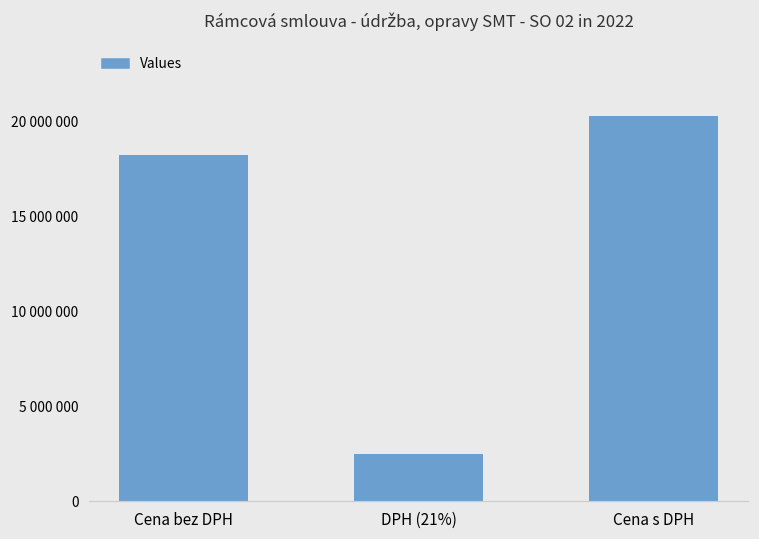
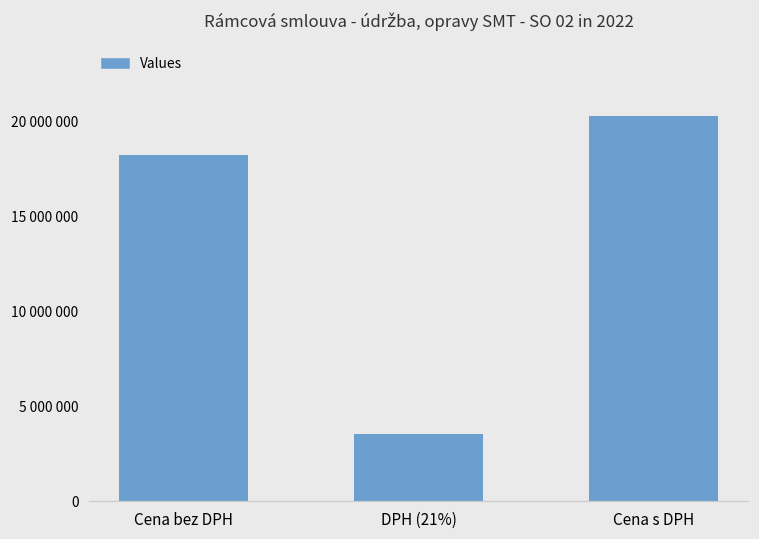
DPH (21%): 2500000 -> 3500000
